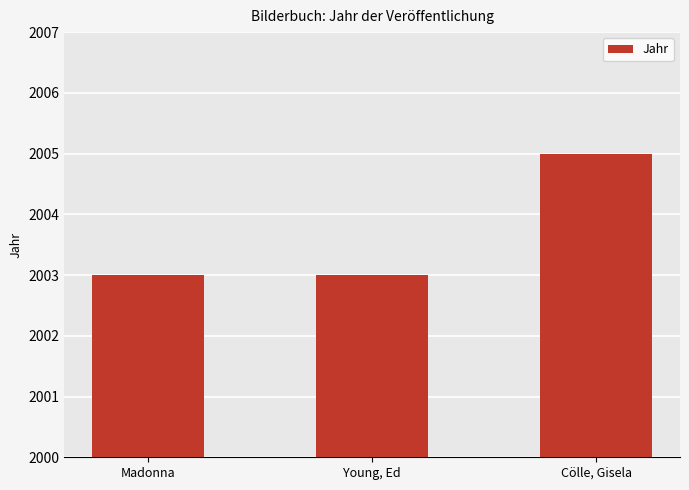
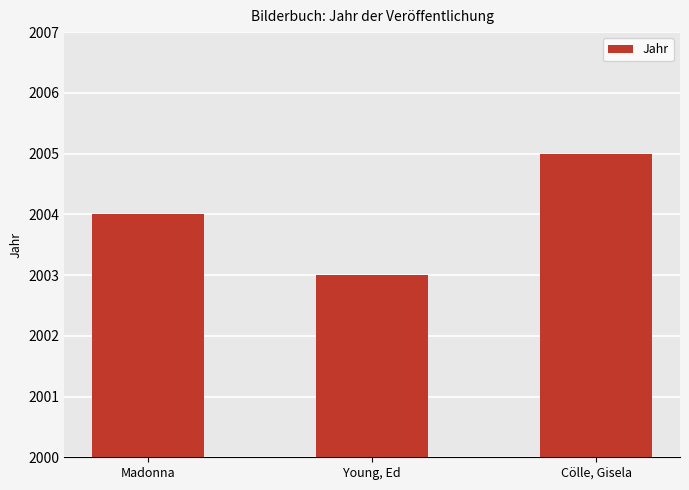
Madonna: 2003 -> 2004
